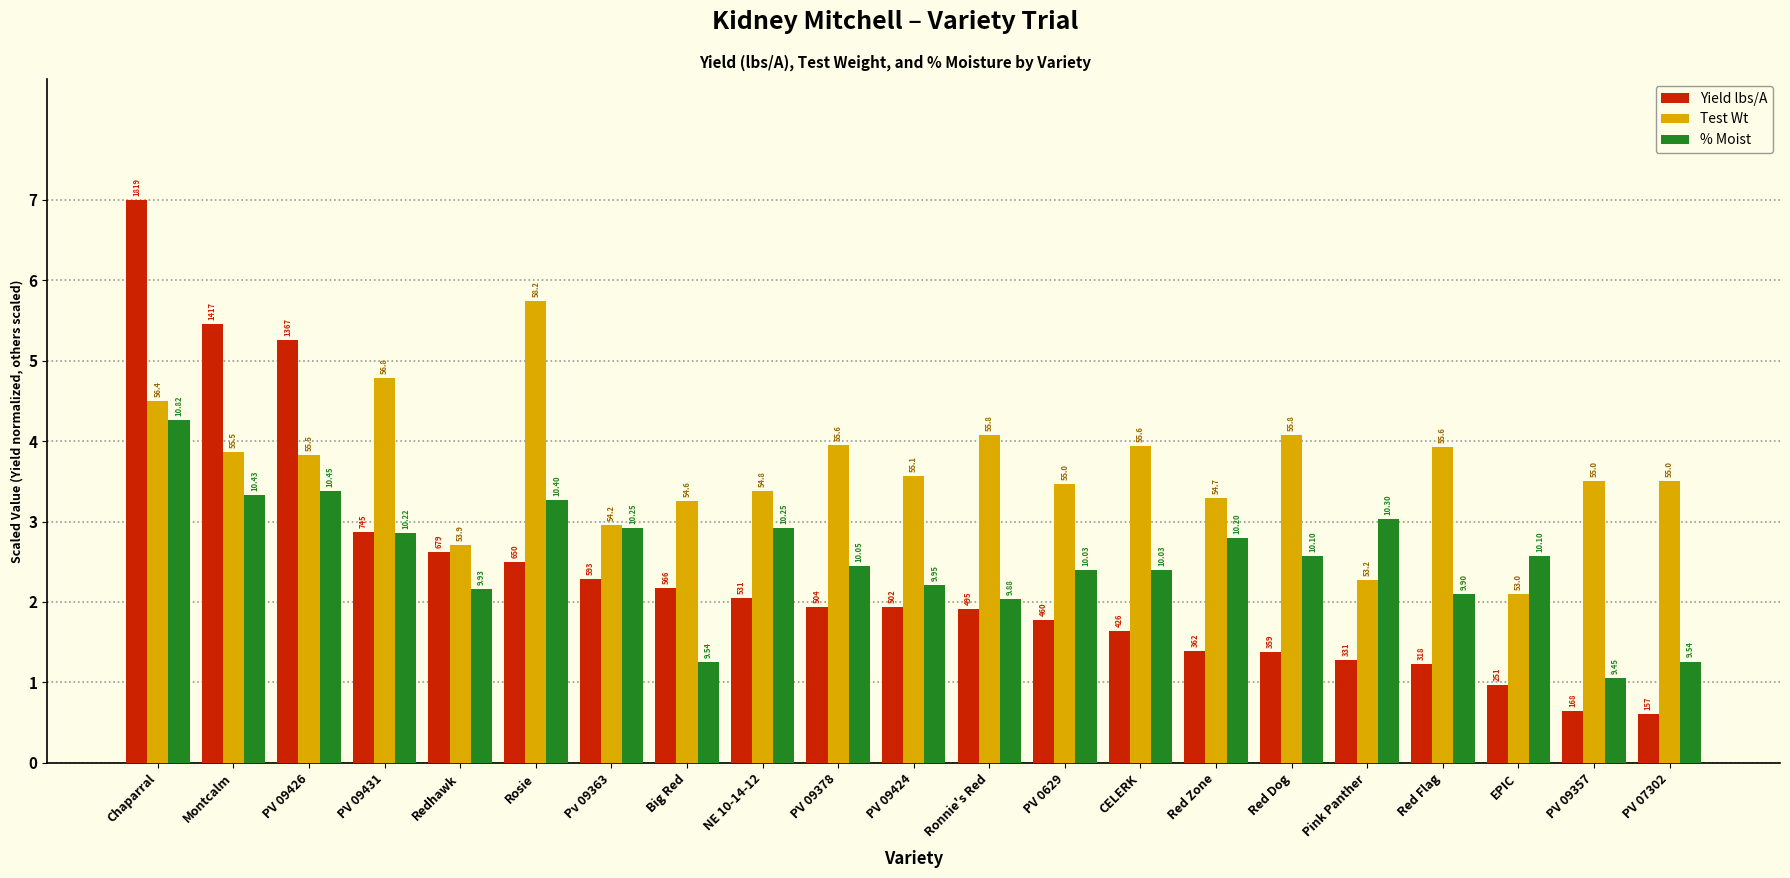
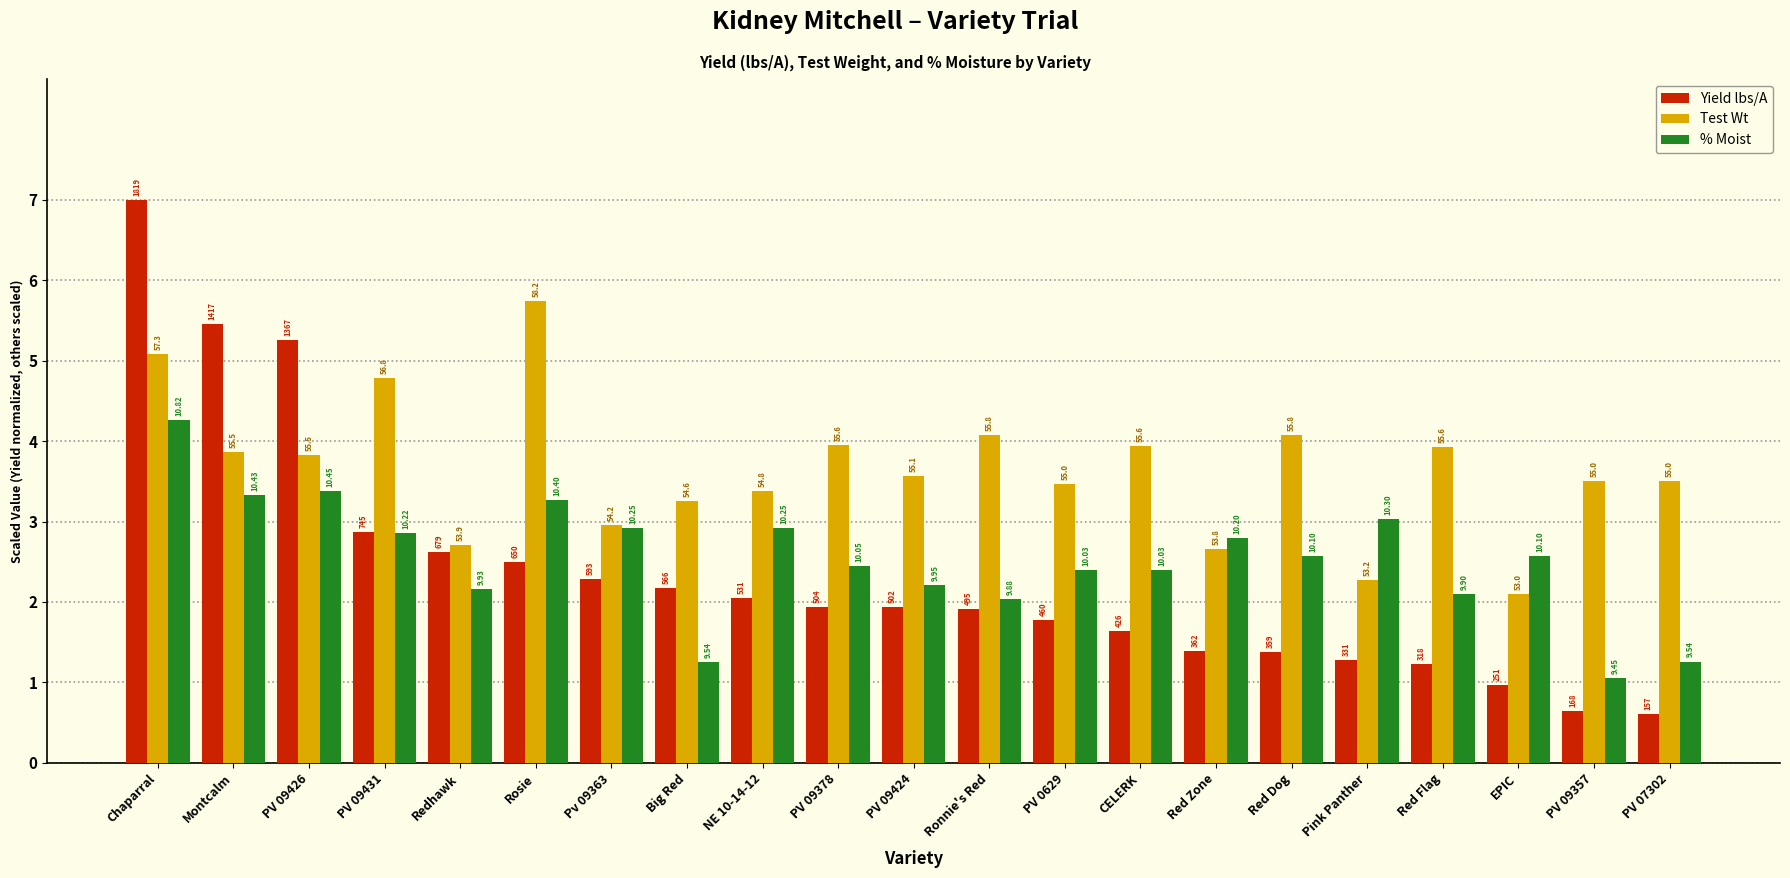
Test Wt, Chaparral: 56.4 -> 57.3
Test Wt, Red Zone: 54.7 -> 53.8
